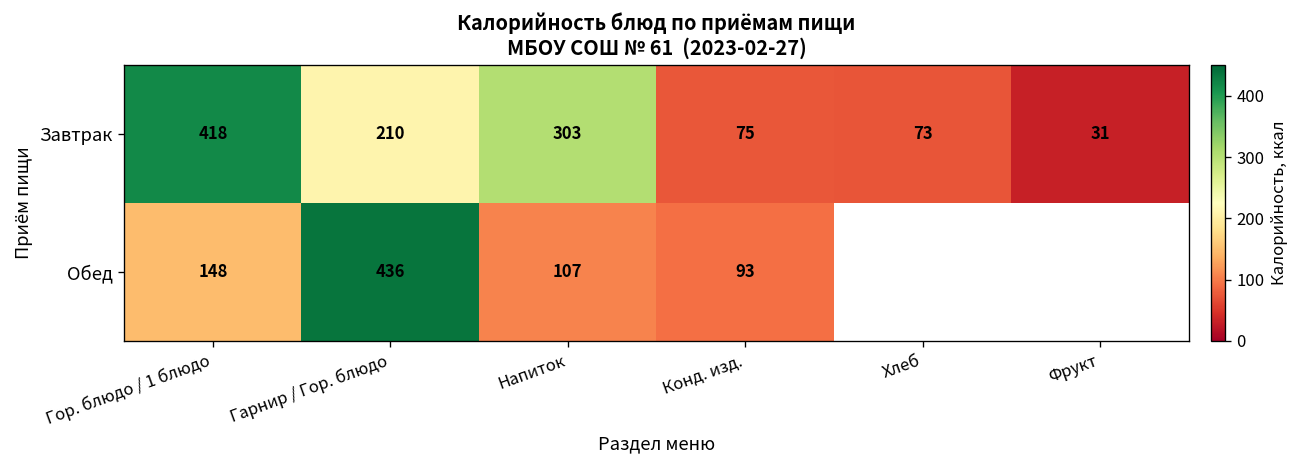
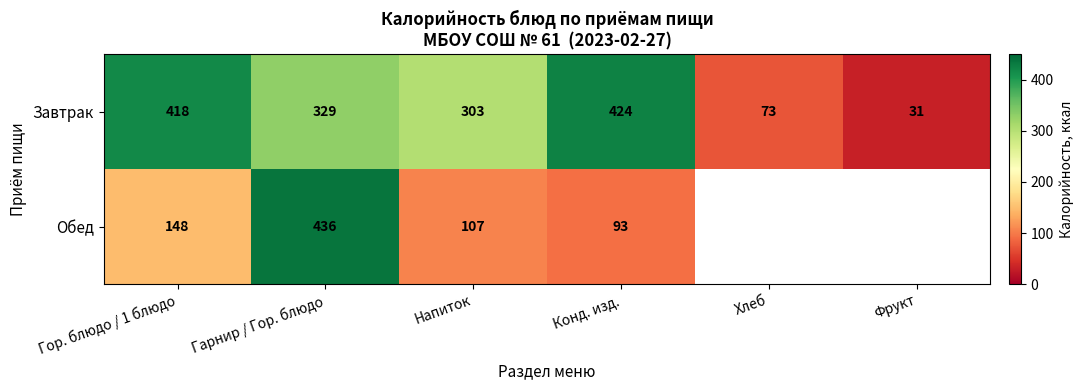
Завтрак, Гарнир / Гор. блюдо: 210 -> 329
Завтрак, Конд. изд.: 75 -> 424
